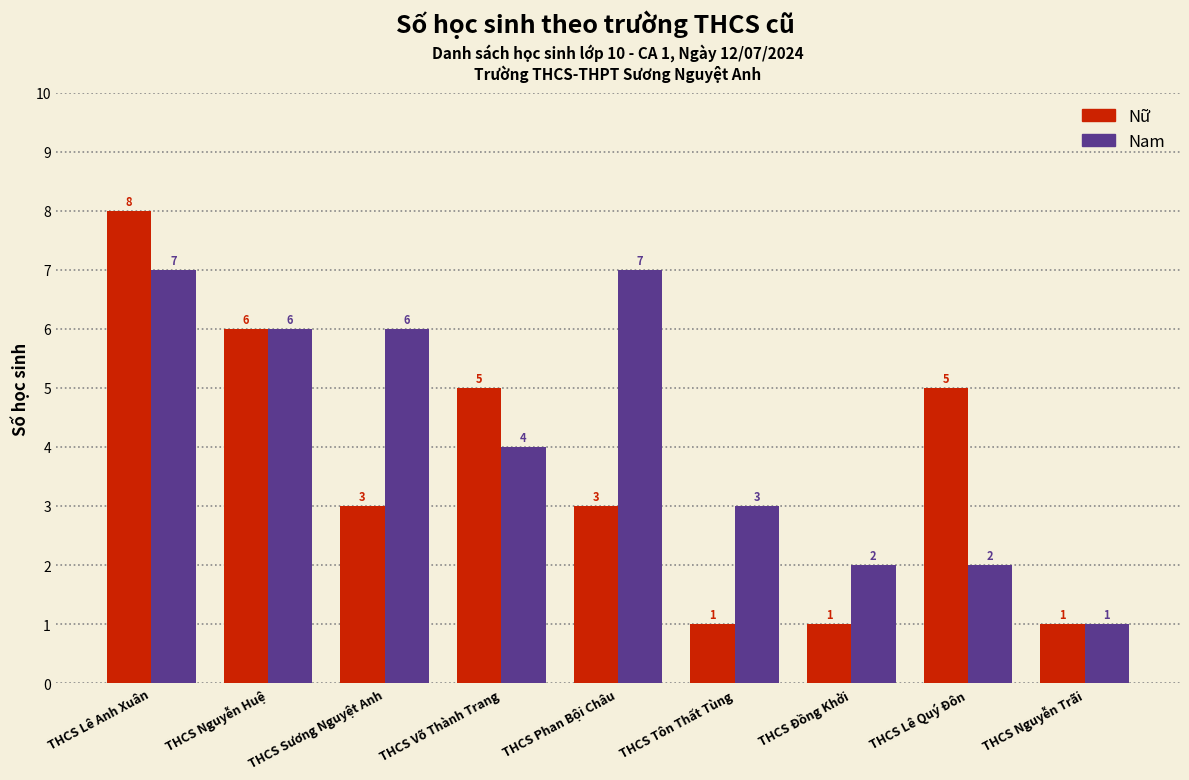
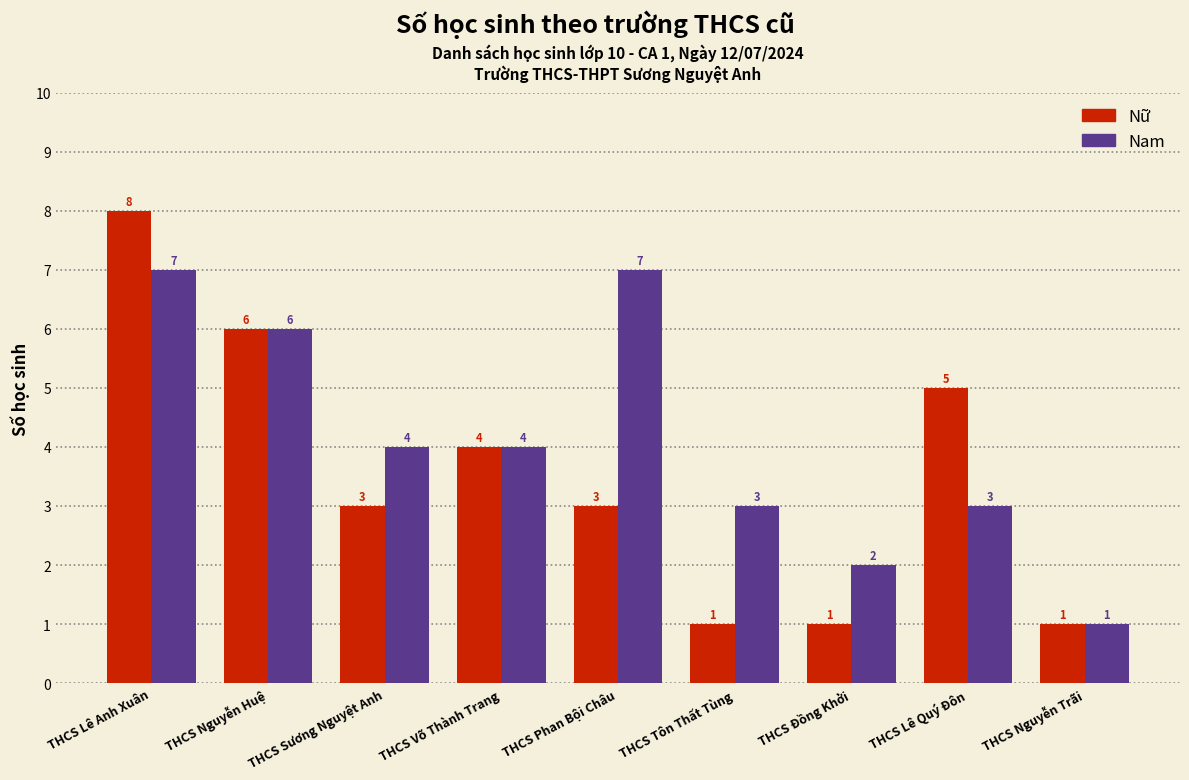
Nam, THCS Sương Nguyệt Anh: 6 -> 4
Nữ, THCS Võ Thành Trang: 5 -> 4
Nam, THCS Lê Quý Đôn: 2 -> 3
